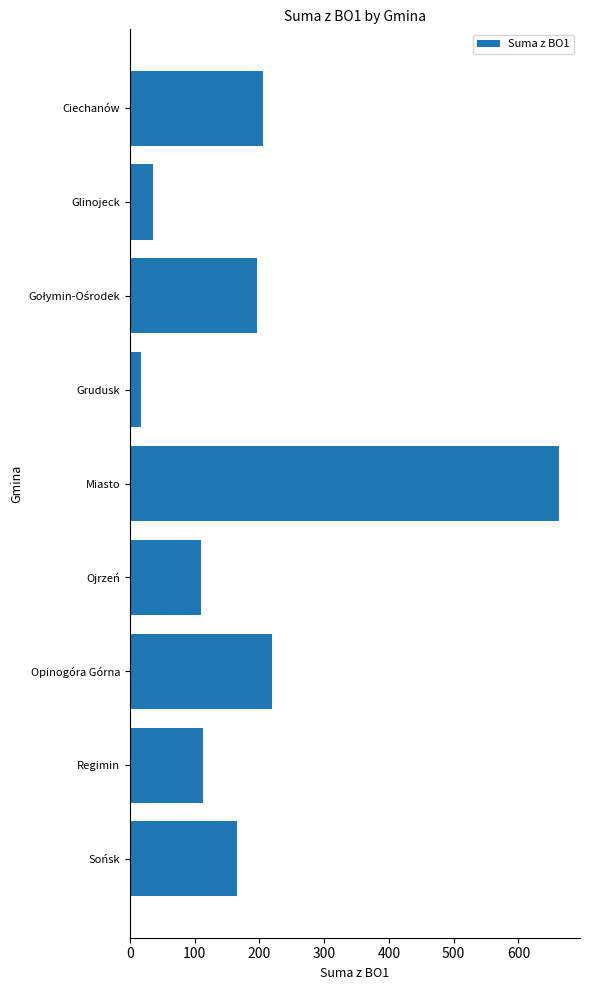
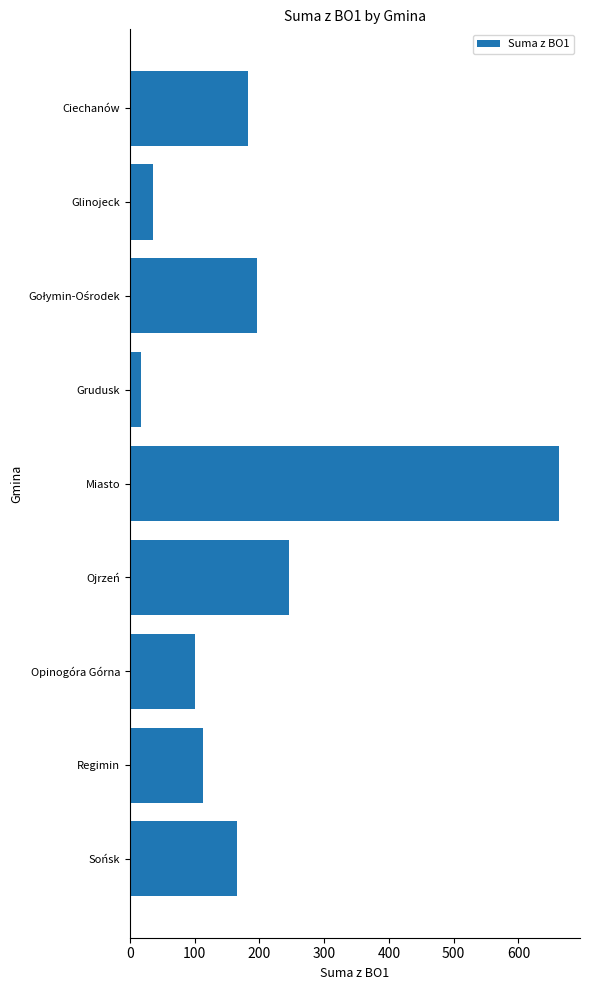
Ciechanów: 210 -> 180
Ojrzeń: 110 -> 250
Opinogóra Górna: 220 -> 100
